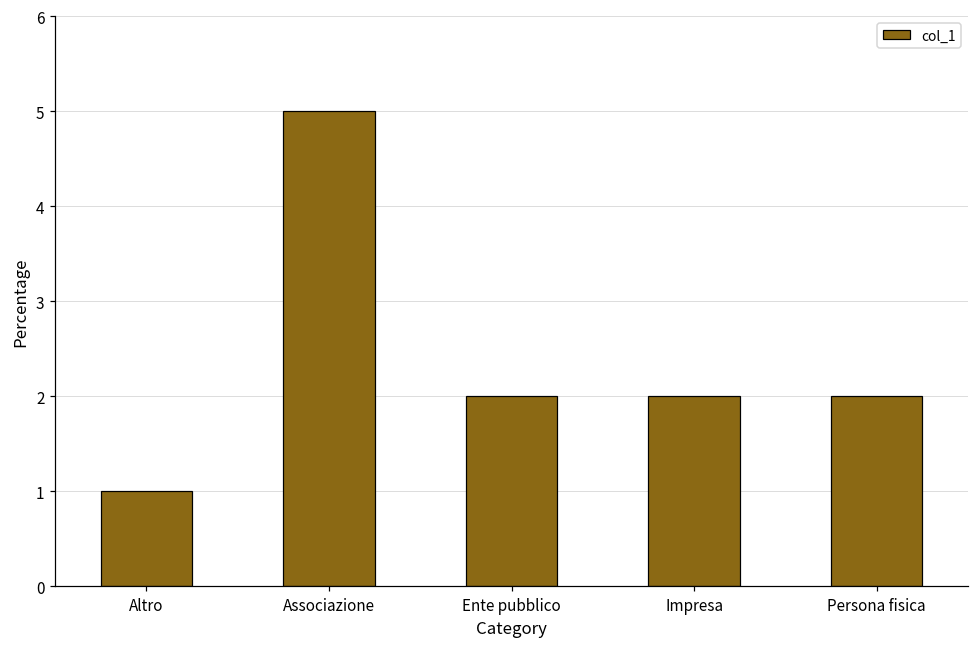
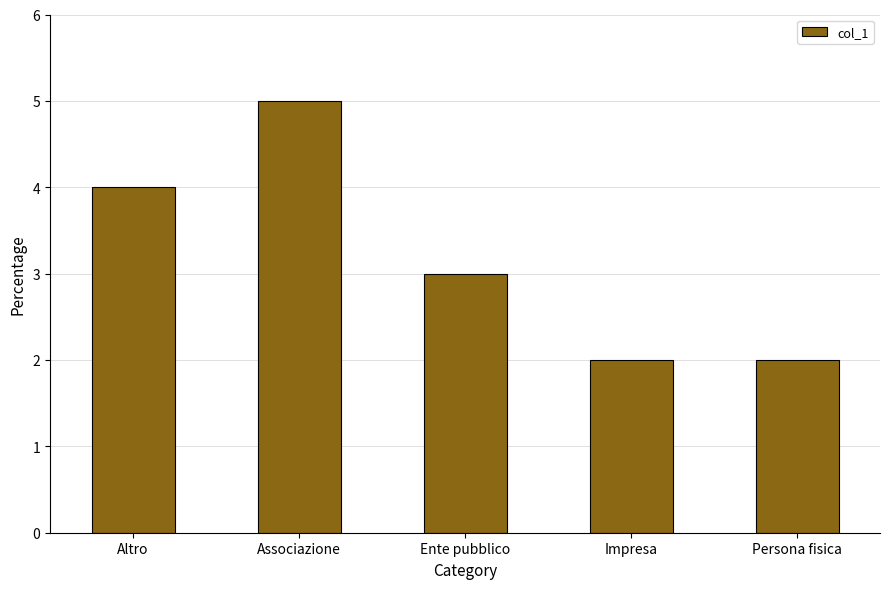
Altro: 1 -> 4
Ente pubblico: 2 -> 3
